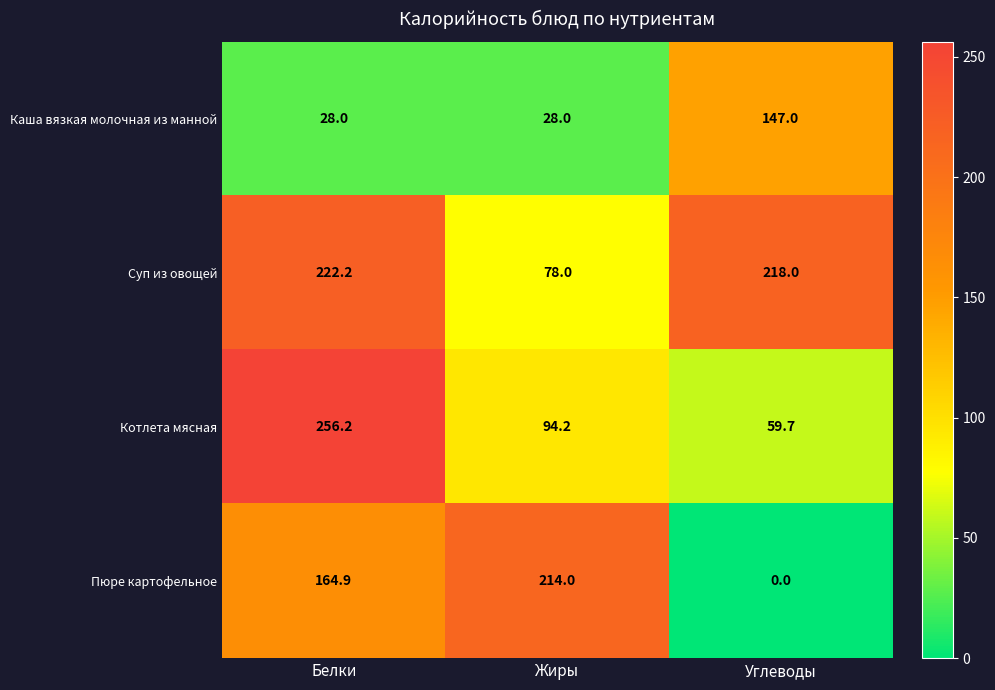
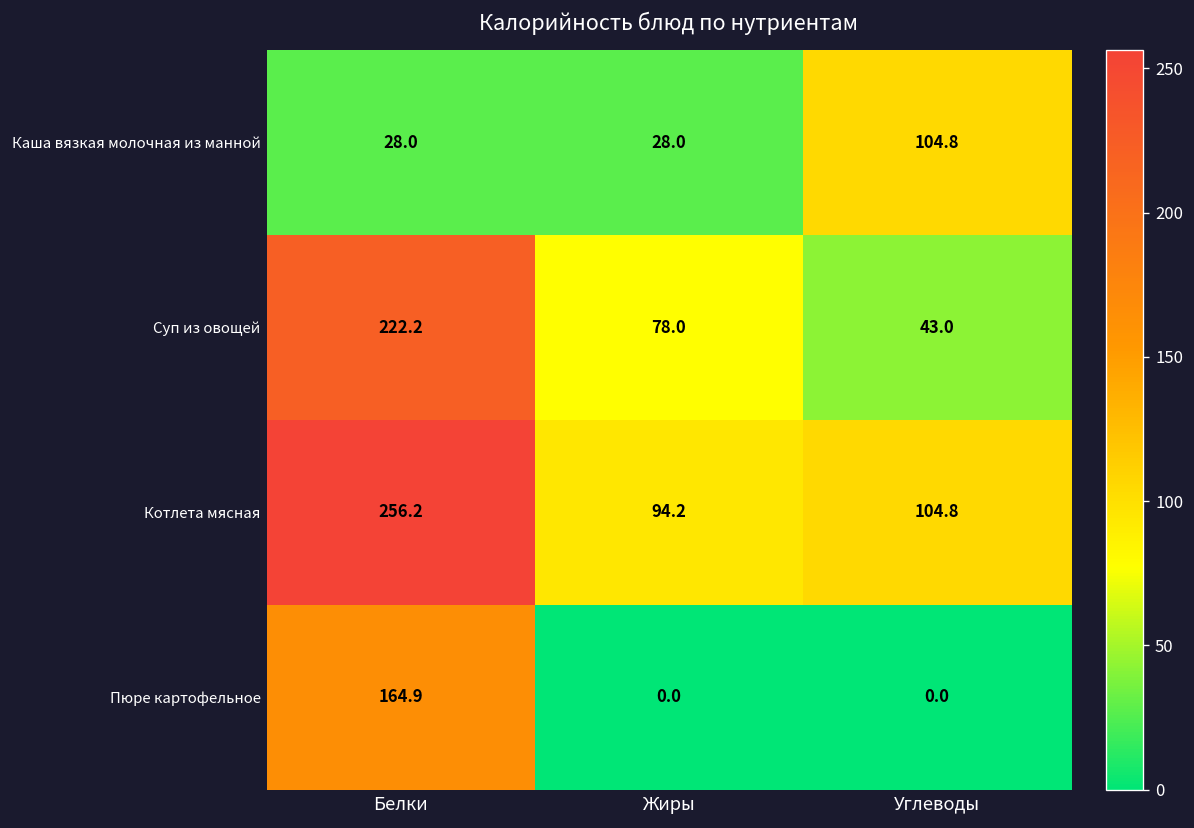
Каша вязкая молочная из манной, Углеводы: 147.0 -> 104.8
Суп из овощей, Углеводы: 218.0 -> 43.0
Котлета мясная, Углеводы: 59.7 -> 104.8
Пюре картофельное, Жиры: 214.0 -> 0.0
